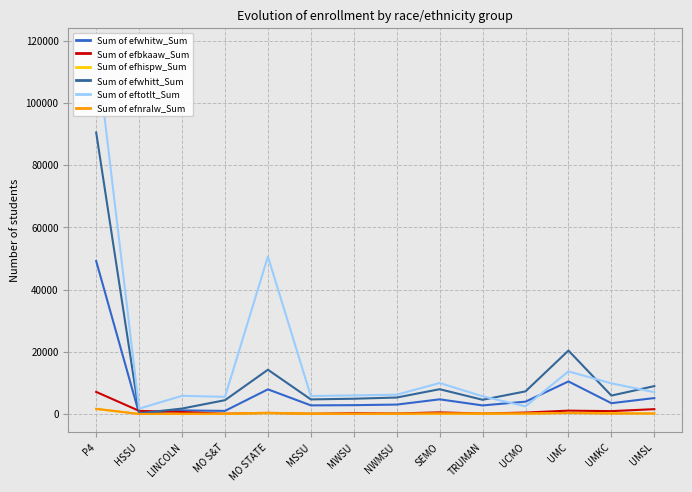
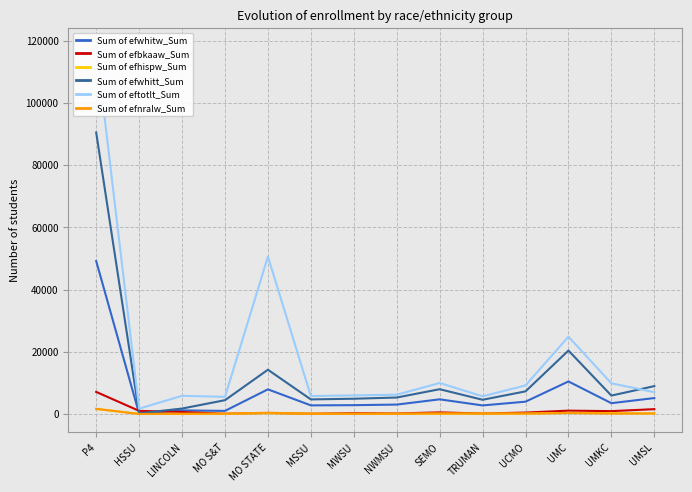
Sum of eftotlt_Sum, UCMO: 2000 -> 9000
Sum of eftotlt_Sum, UMC: 14000 -> 25000
